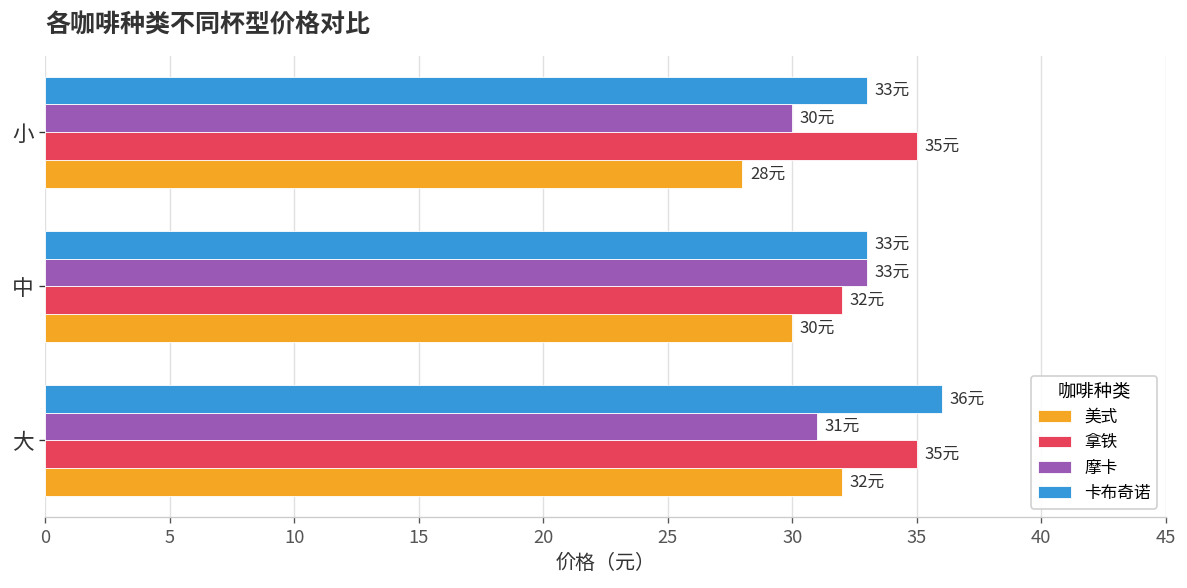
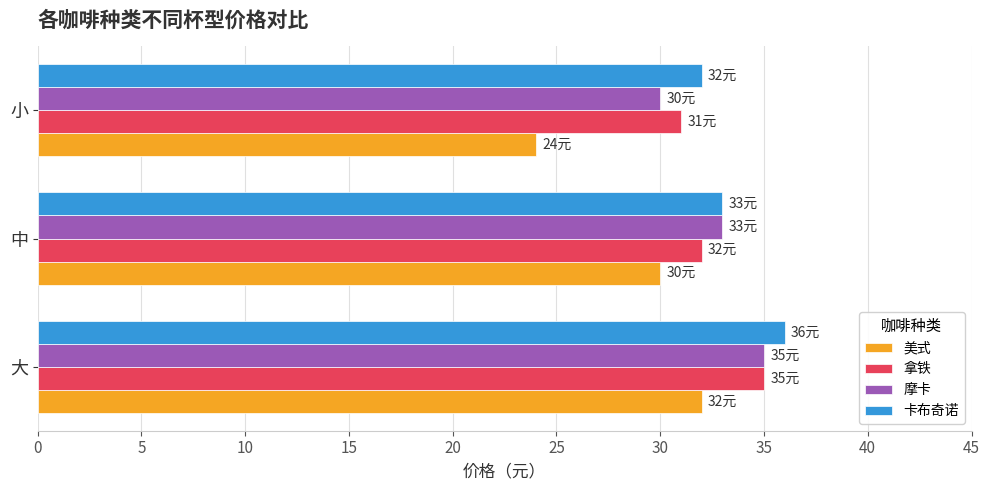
卡布奇诺, 小: 33元 -> 32元
拿铁, 小: 35元 -> 31元
美式, 小: 28元 -> 24元
摩卡, 大: 31元 -> 35元
